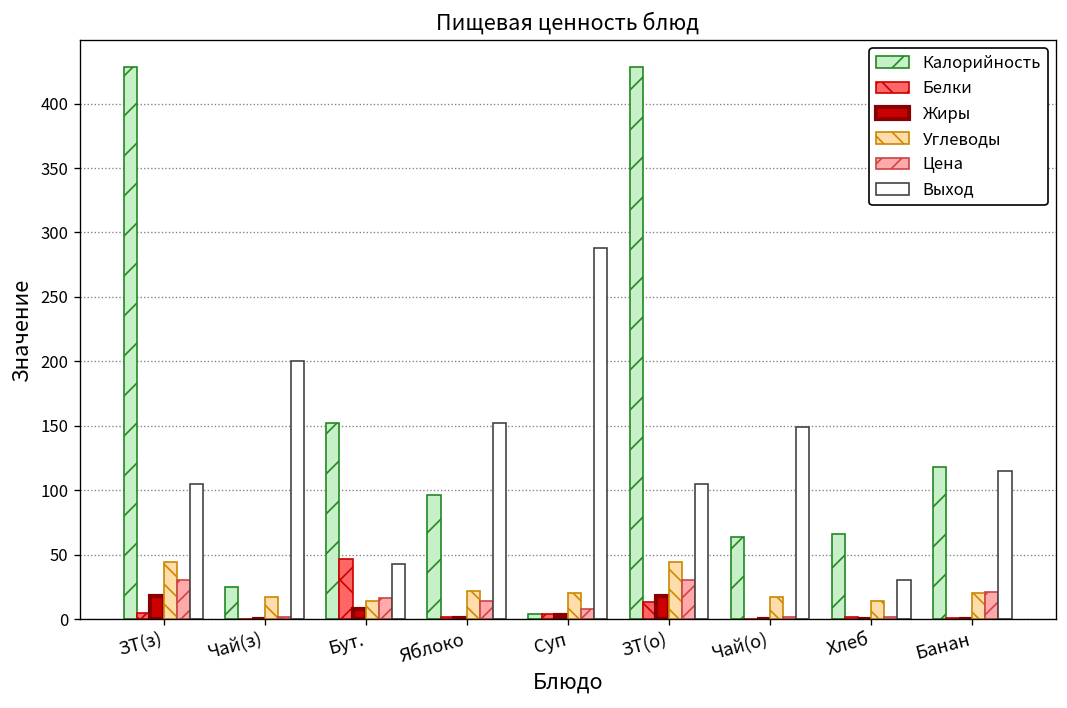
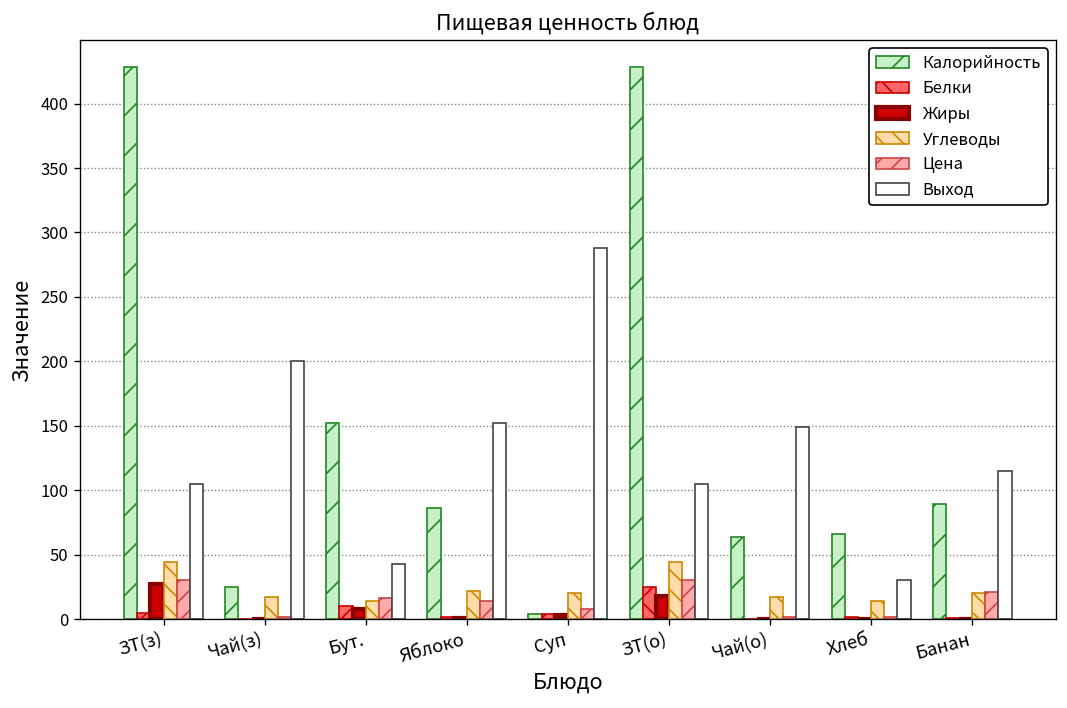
Жиры, ЗТ(з): 18 -> 27
Белки, Бут.: 47 -> 10
Калорийность, Яблоко: 96 -> 86
Белки, ЗТ(о): 13 -> 25
Калорийность, Банан: 118 -> 89
